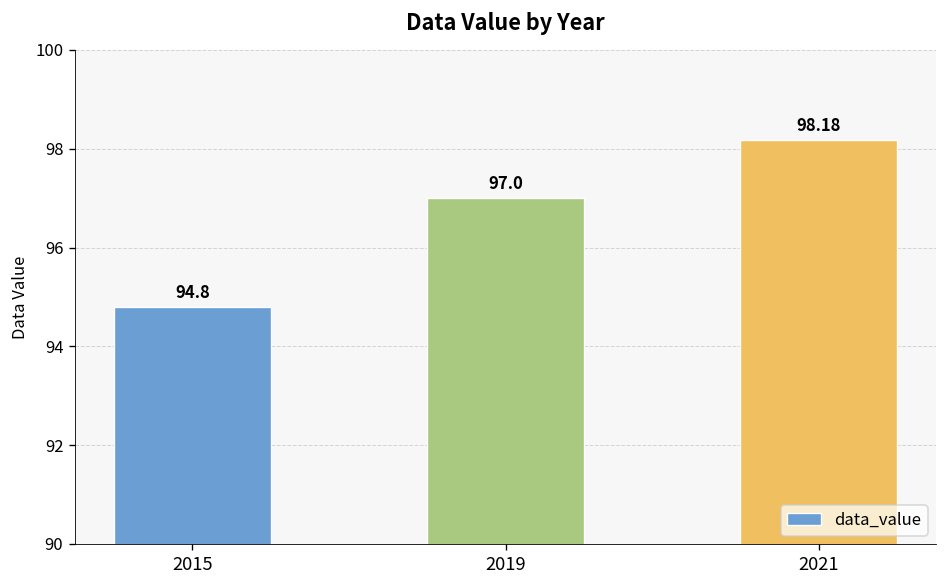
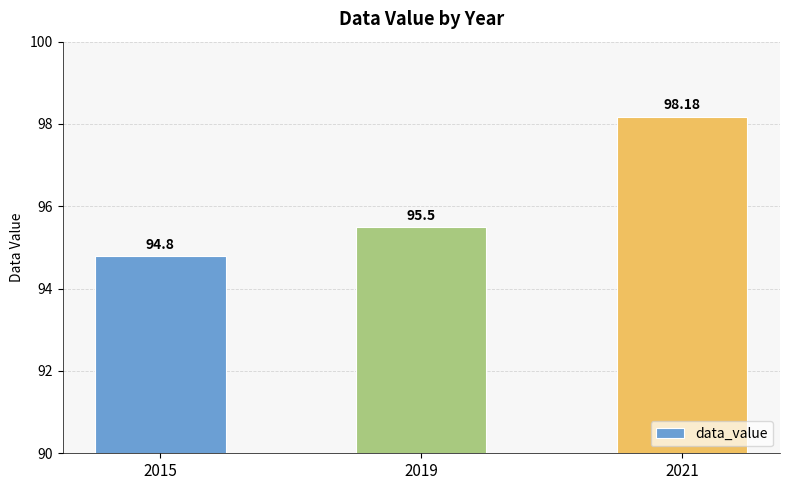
2019: 97.0 -> 95.5
